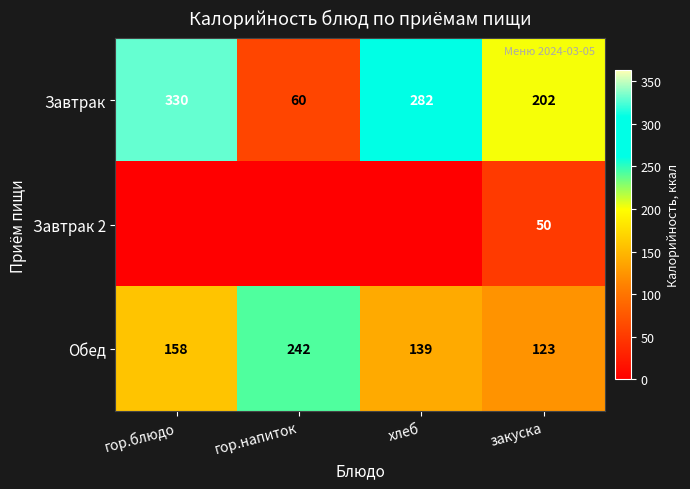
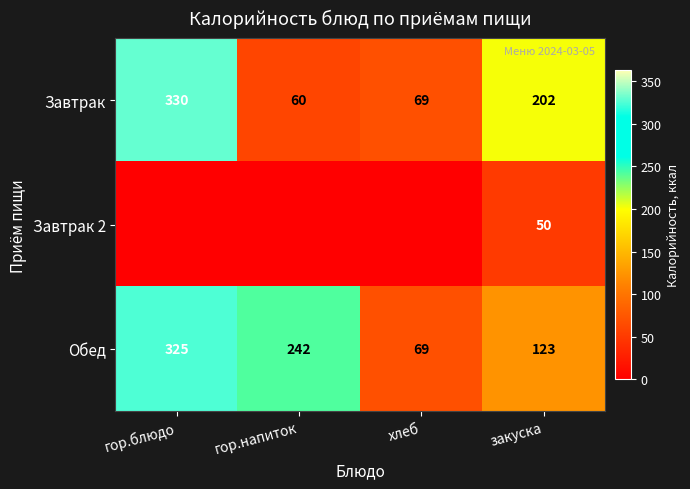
Завтрак, хлеб: 282 -> 69
Обед, гор.блюдо: 158 -> 325
Обед, хлеб: 139 -> 69
